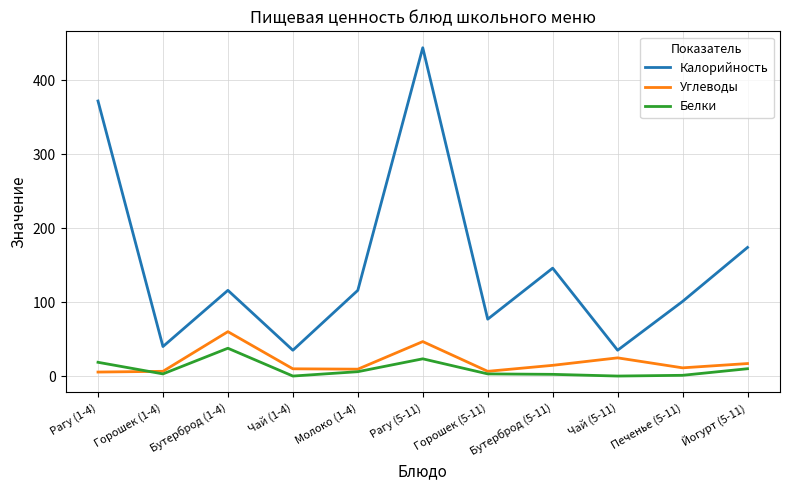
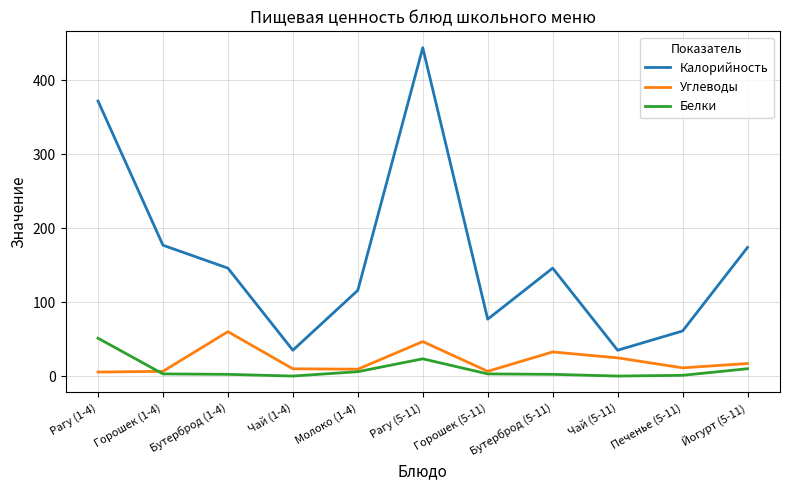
Белки, Рагу (1-4): 20 -> 50
Калорийность, Горошек (1-4): 40 -> 180
Калорийность, Бутерброд (1-4): 120 -> 150
Белки, Бутерброд (1-4): 40 -> 0
Углеводы, Бутерброд (5-11): 10 -> 30
Калорийность, Печенье (5-11): 100 -> 60
